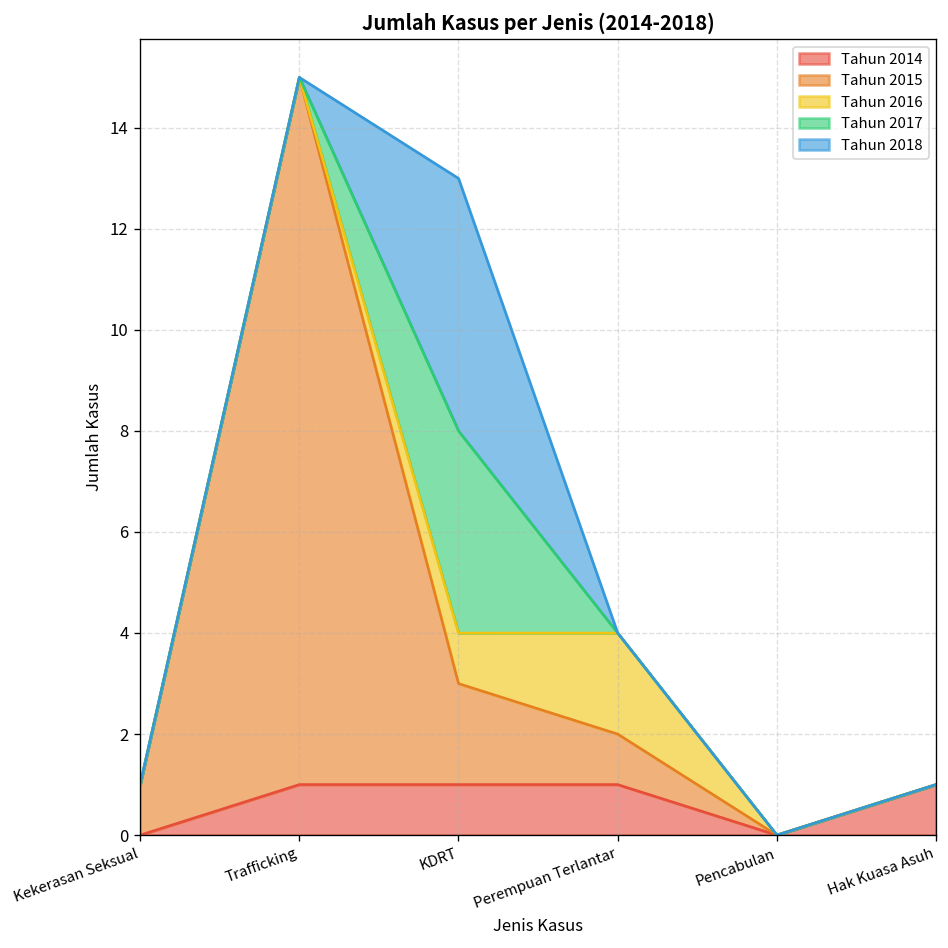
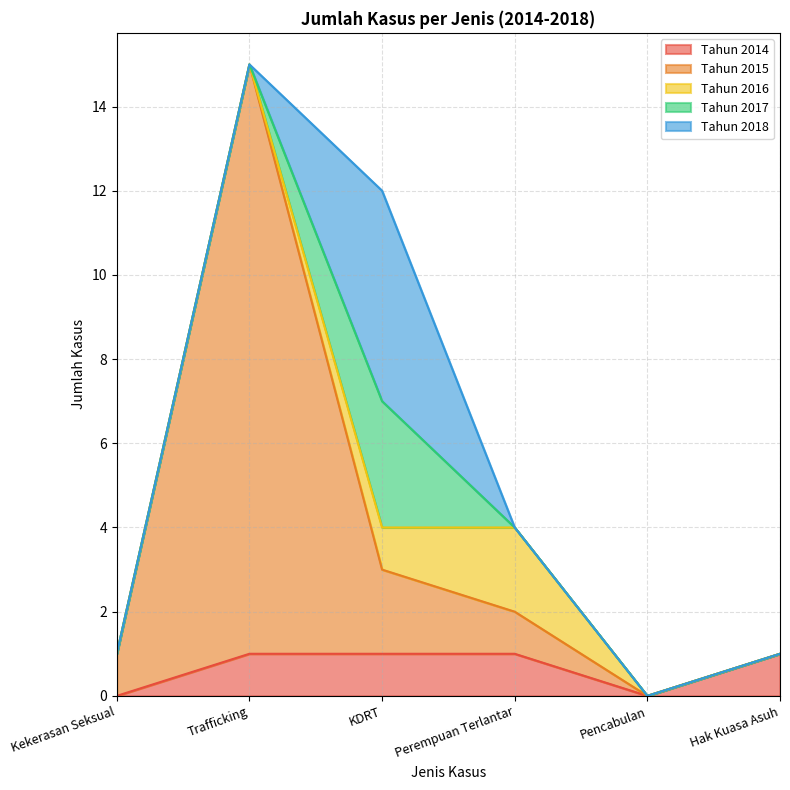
Tahun 2017, KDRT: 4 -> 3
